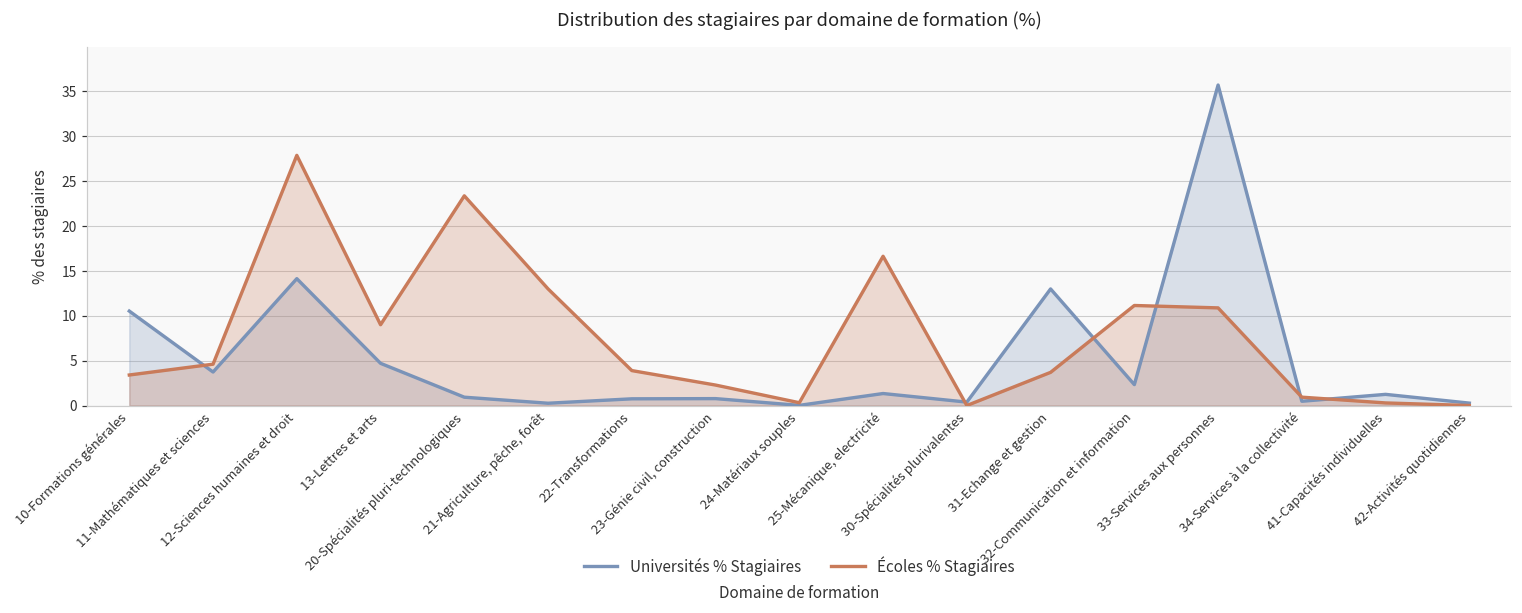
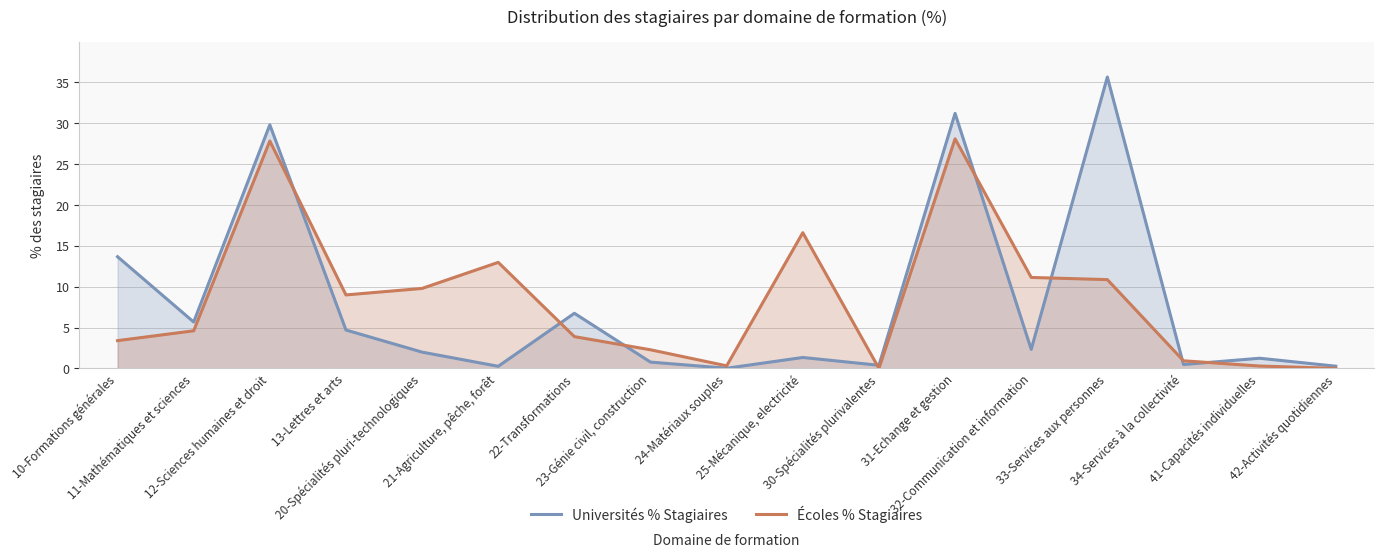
Universités % Stagiaires, 10-Formations générales: 11 -> 14
Universités % Stagiaires, 11-Mathématiques et sciences: 4 -> 6
Universités % Stagiaires, 12-Sciences humaines et droit: 14 -> 30
Universités % Stagiaires, 20-Spécialités pluri-technologiques: 1 -> 2
Écoles % Stagiaires, 20-Spécialités pluri-technologiques: 23 -> 10
Universités % Stagiaires, 22-Transformations: 1 -> 7
Universités % Stagiaires, 31-Echange et gestion: 13 -> 31
Écoles % Stagiaires, 31-Echange et gestion: 4 -> 28
